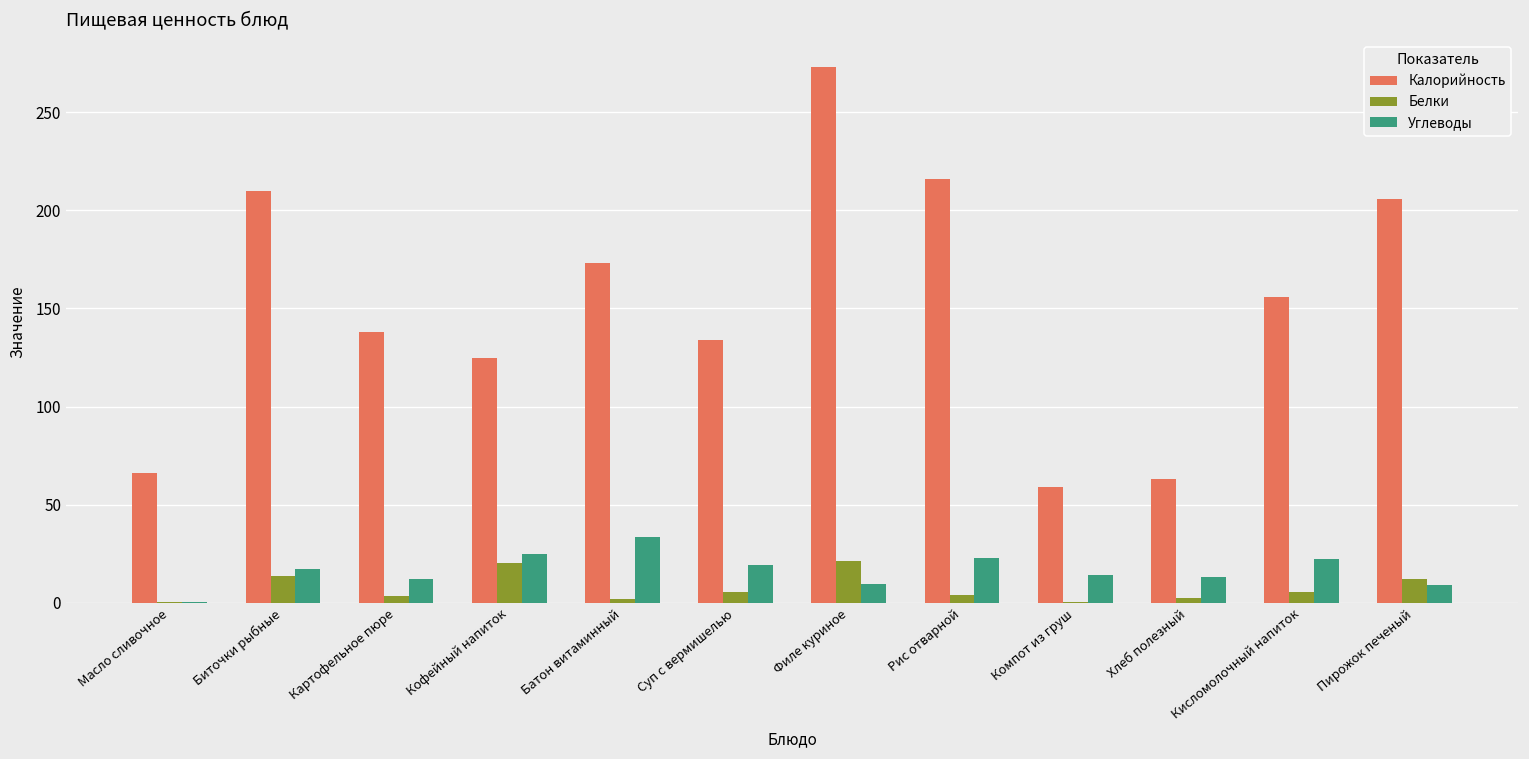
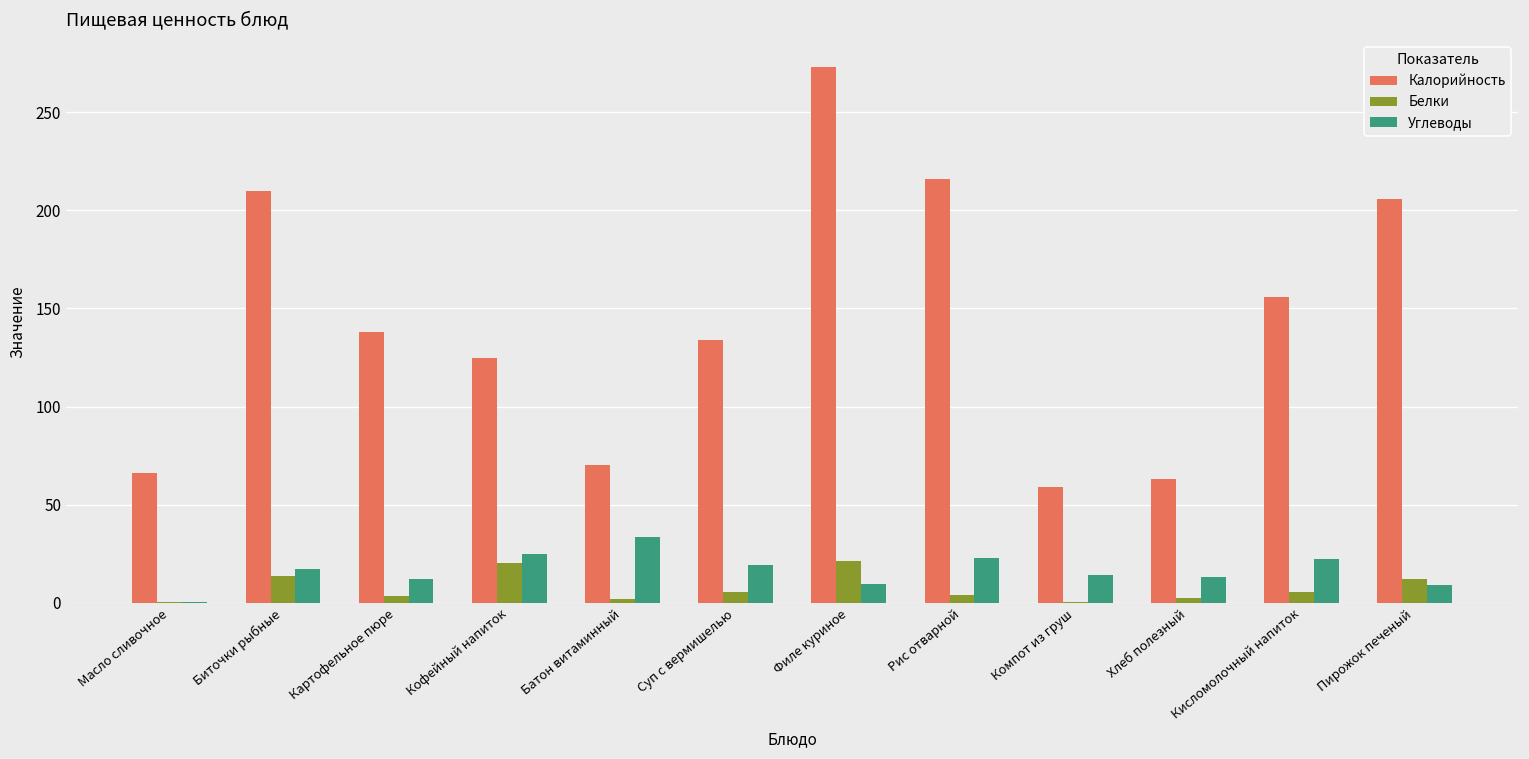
Калорийность, Батон витаминный: 173 -> 70
